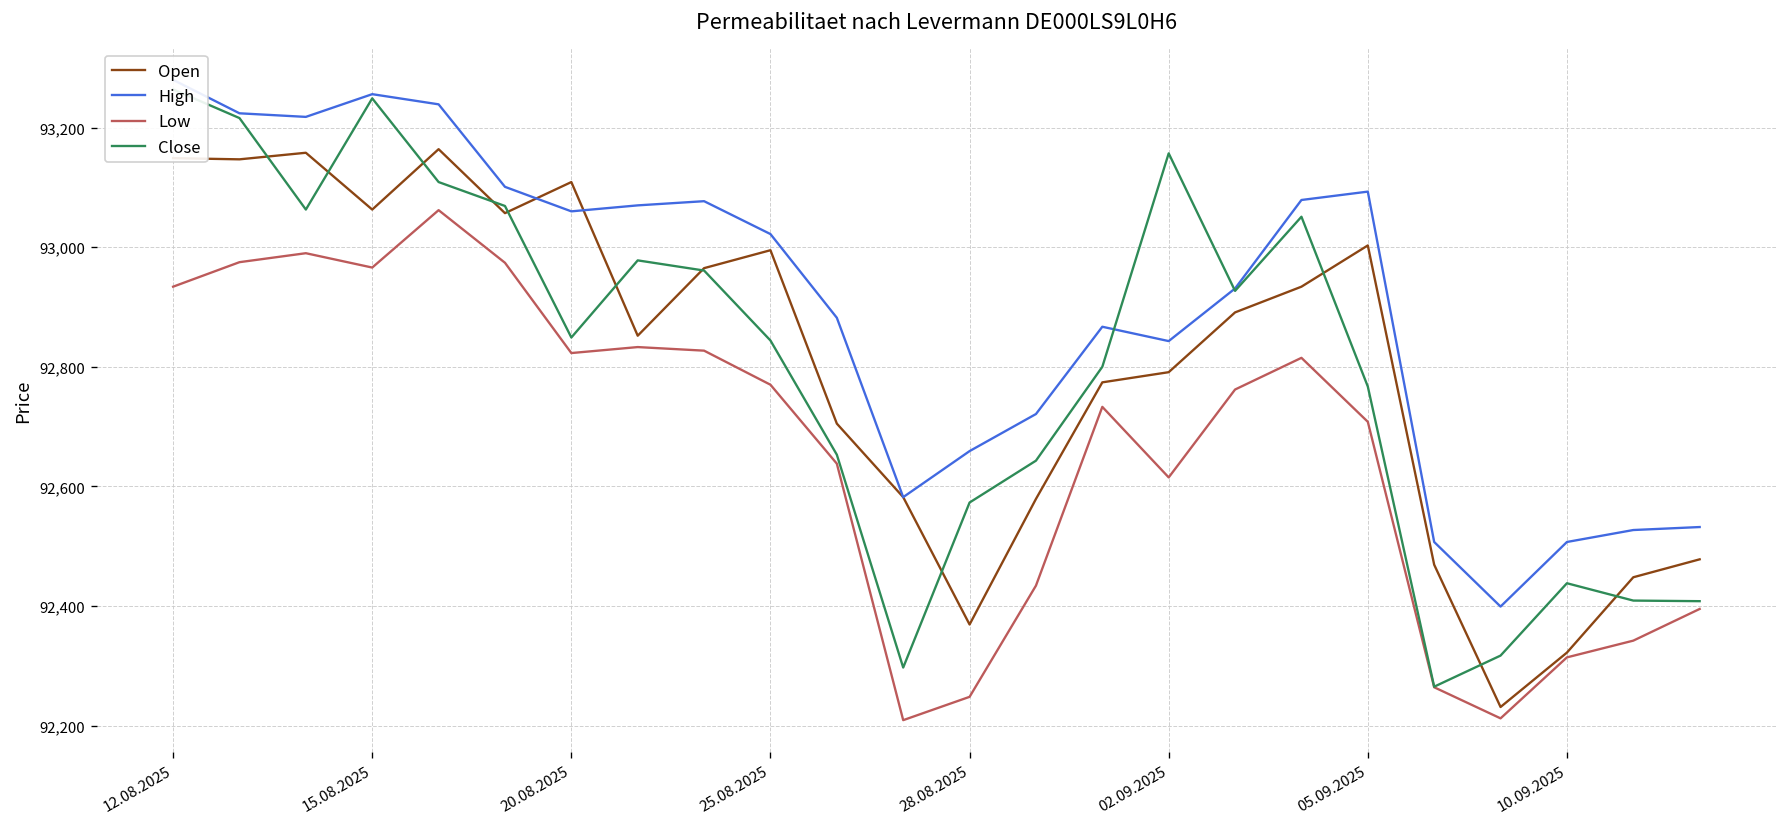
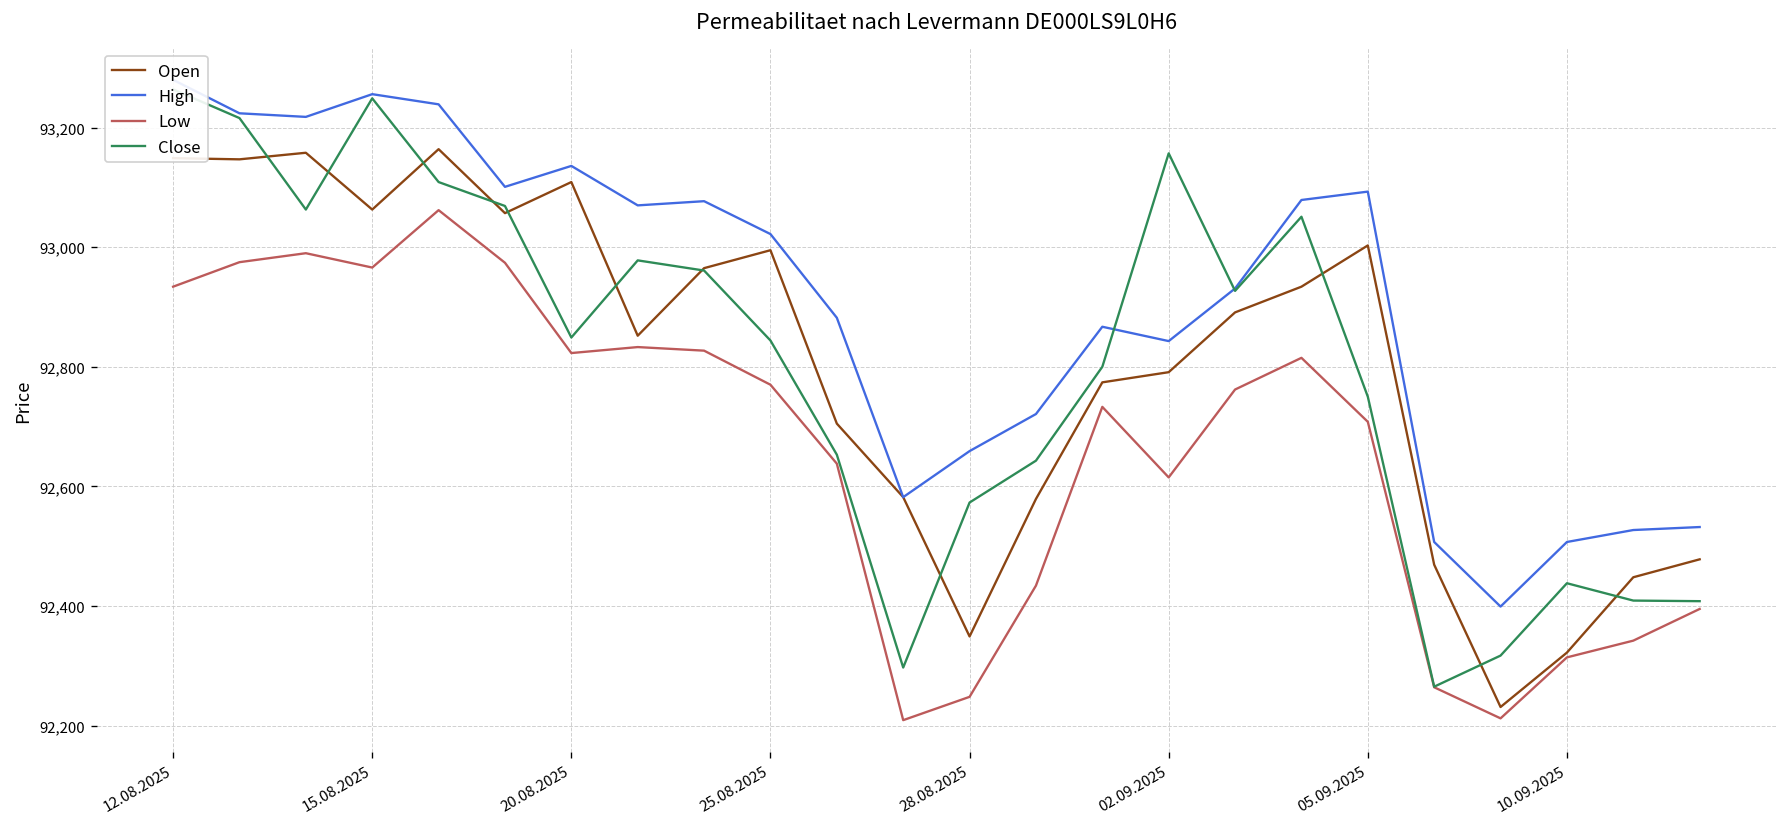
High, 20.08.2025: 93,060 -> 93,140
Open, 28.08.2025: 92,370 -> 92,350
Close, 05.09.2025: 92,770 -> 92,750
